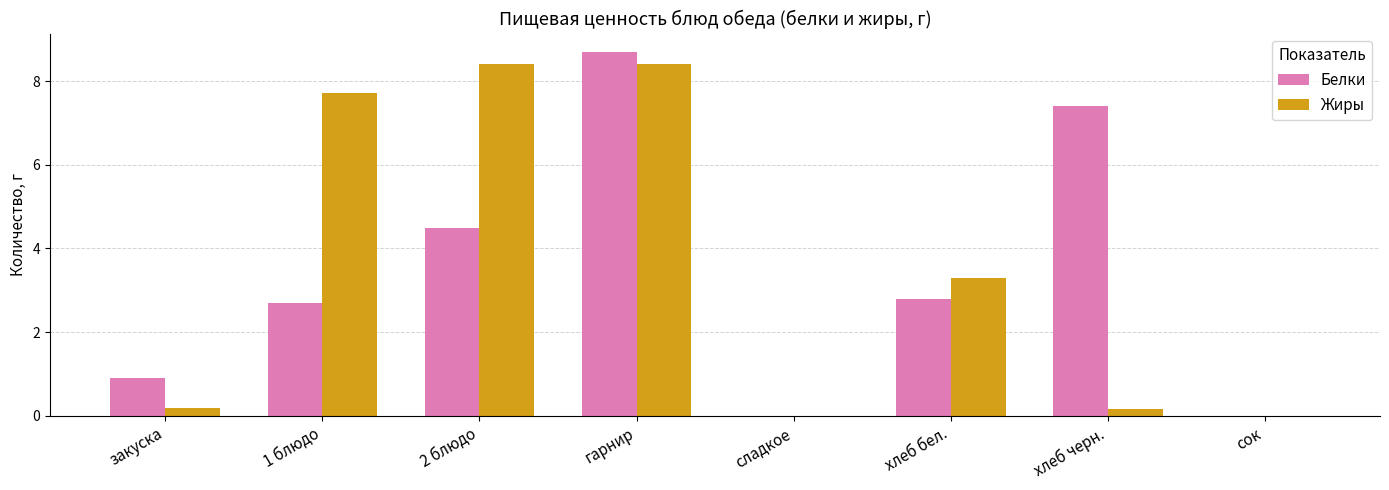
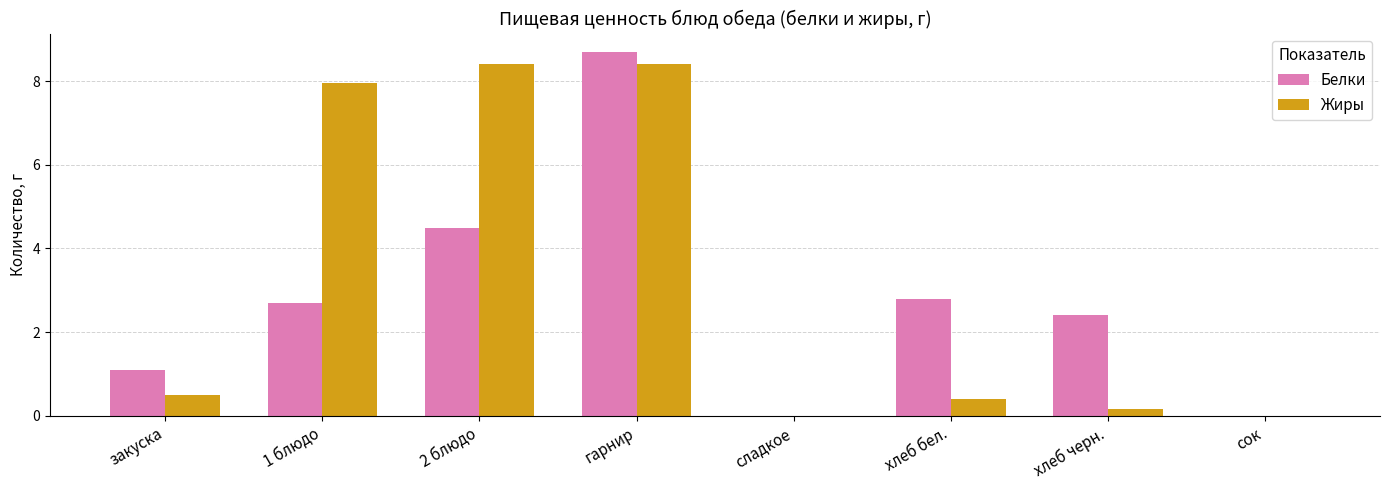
Белки, закуска: 0.9 -> 1.1
Жиры, закуска: 0.2 -> 0.5
Жиры, 1 блюдо: 7.7 -> 8.0
Жиры, хлеб бел.: 3.3 -> 0.4
Белки, хлеб черн.: 7.4 -> 2.4
